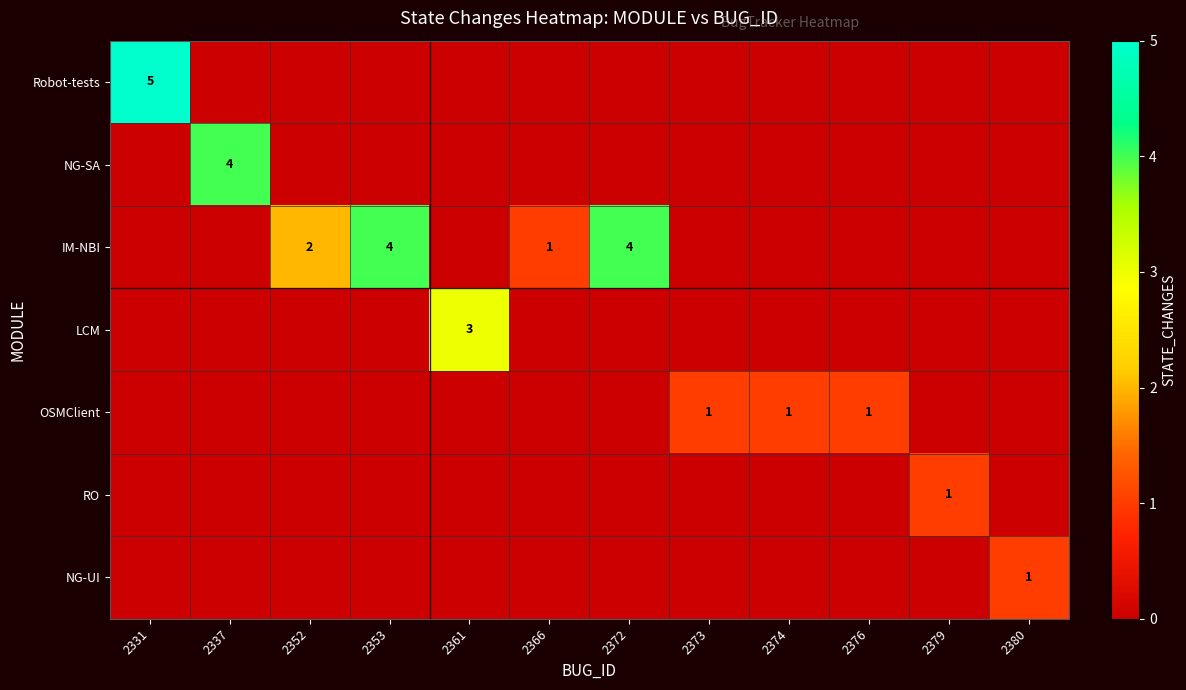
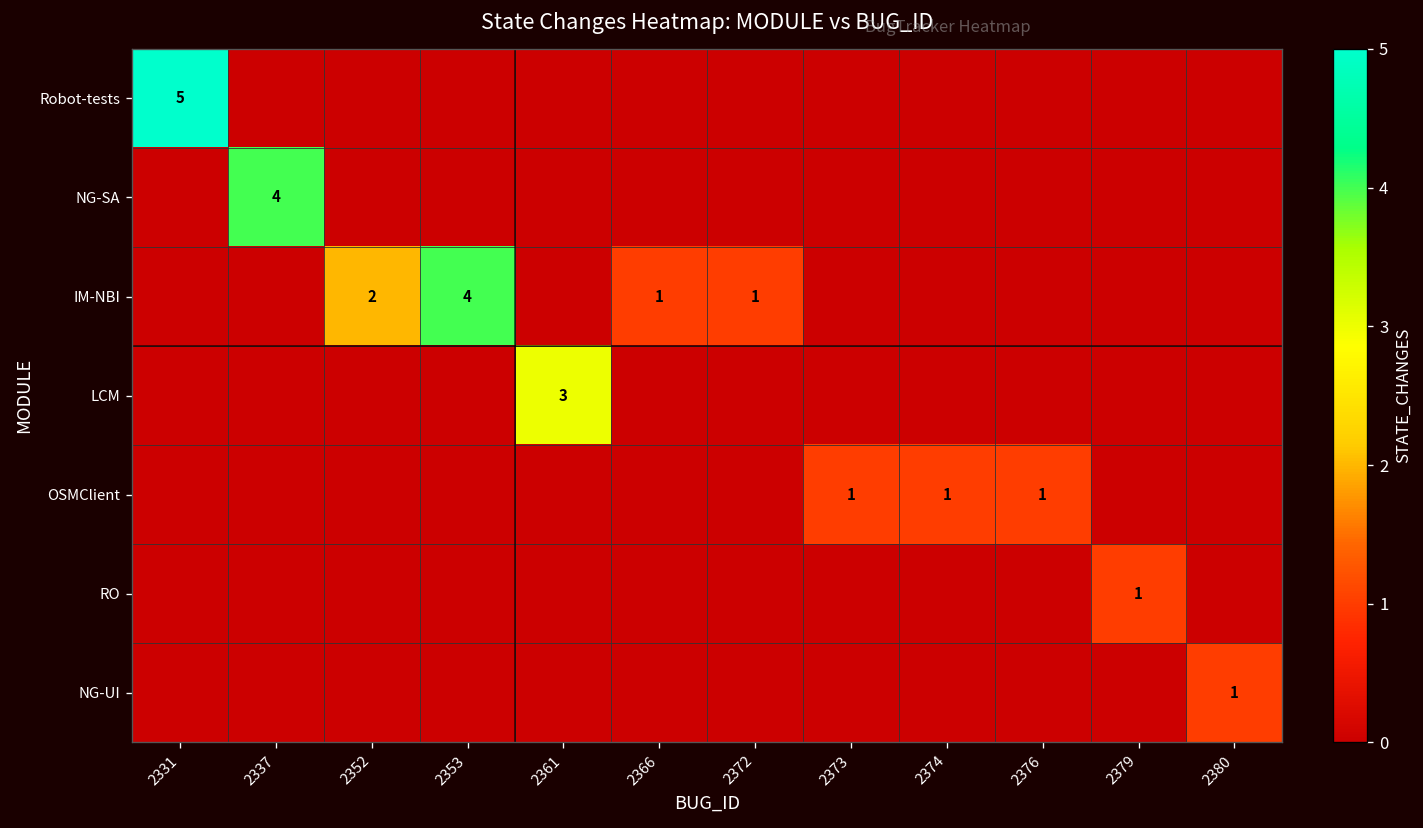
IM-NBI, 2372: 4 -> 1
